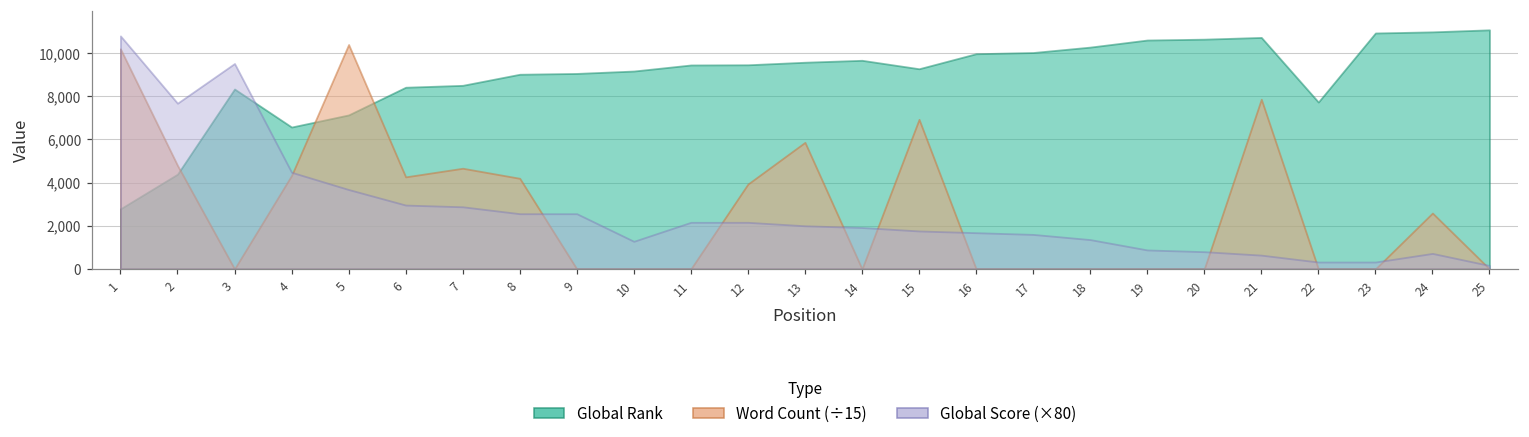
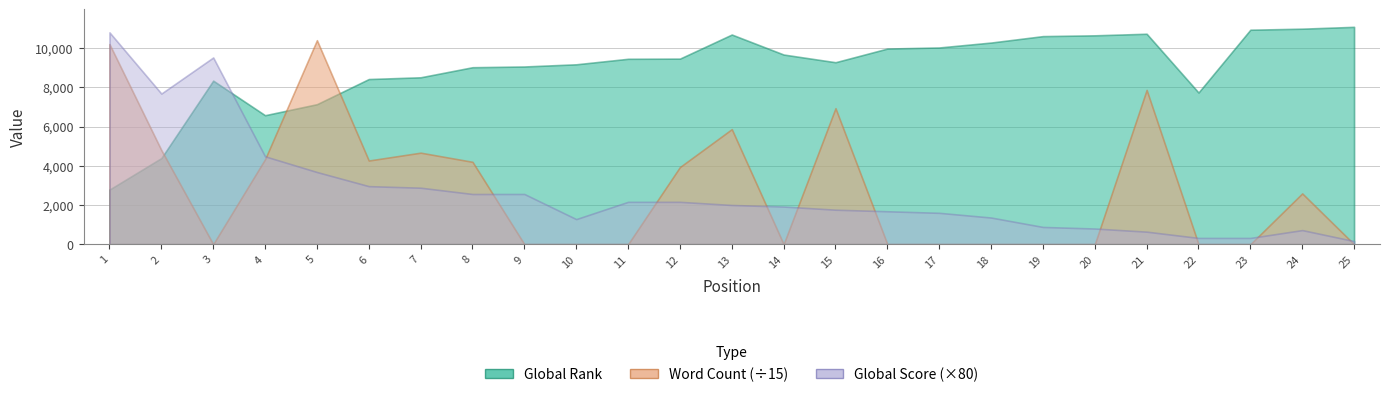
Global Rank, 13: 9,600 -> 10,700
